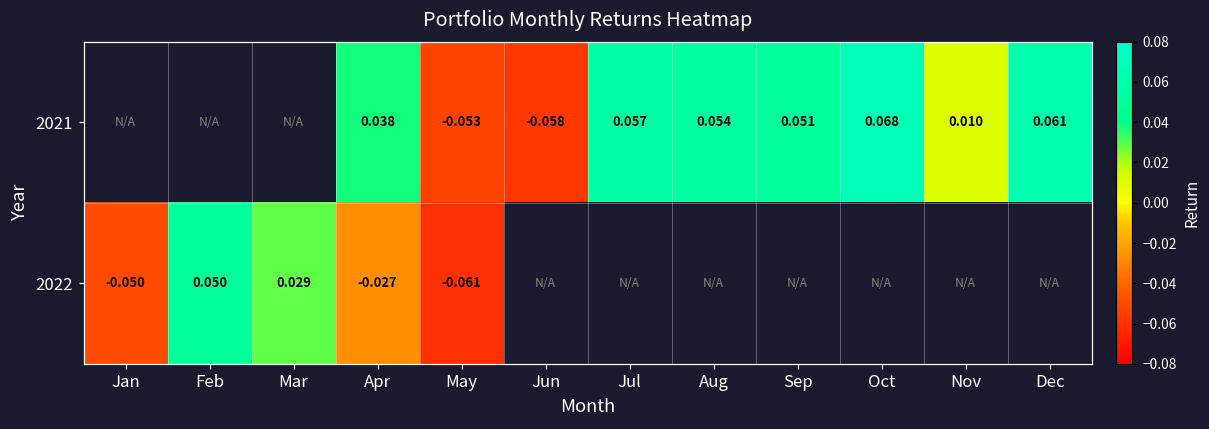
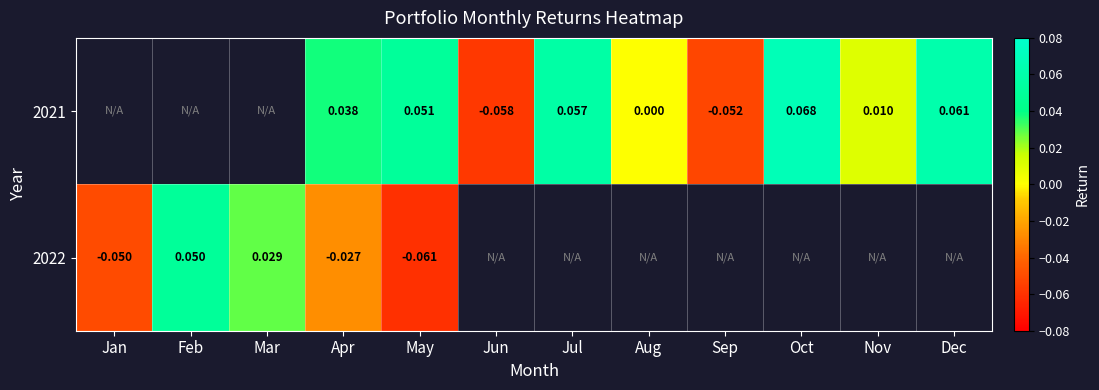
2021, May: -0.053 -> 0.051
2021, Aug: 0.054 -> 0.000
2021, Sep: 0.051 -> -0.052
